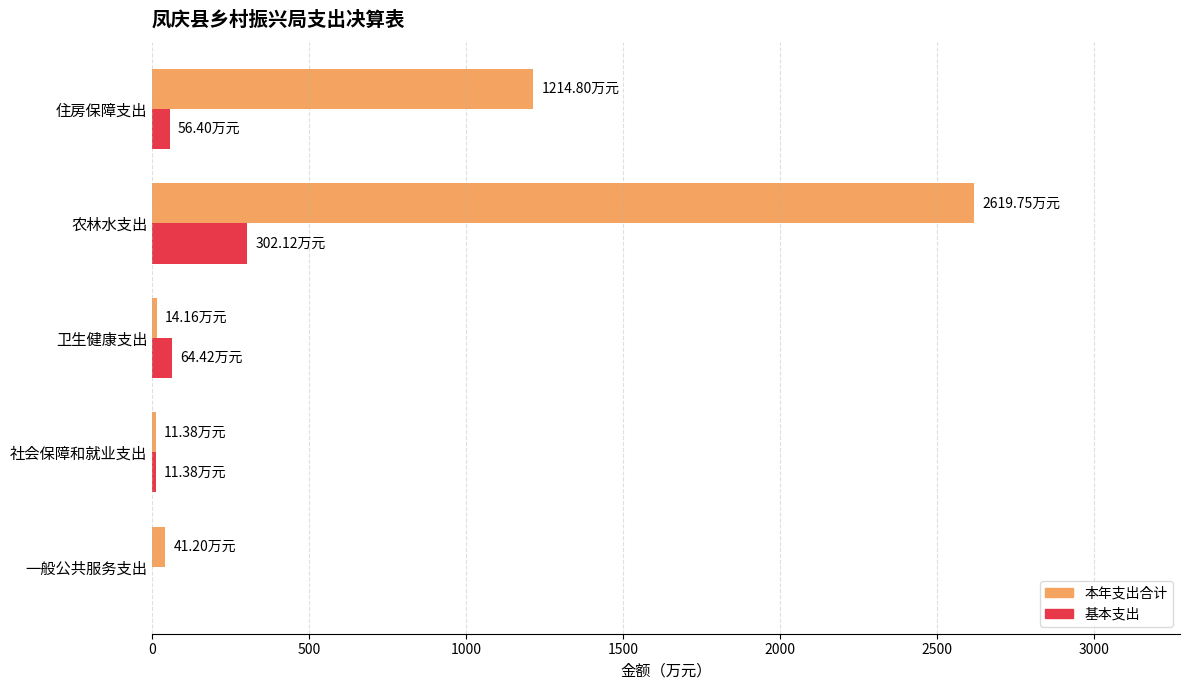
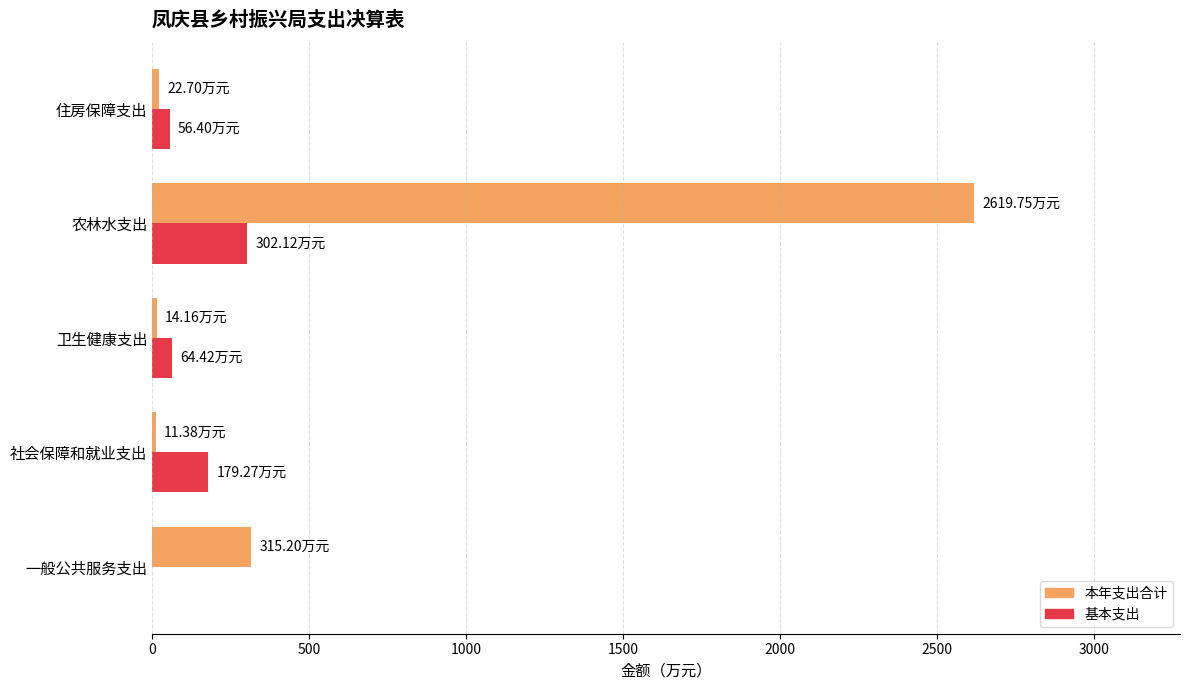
本年支出合计, 住房保障支出: 1214.80 -> 22.70
基本支出, 社会保障和就业支出: 11.38 -> 179.27
本年支出合计, 一般公共服务支出: 41.20 -> 315.20
